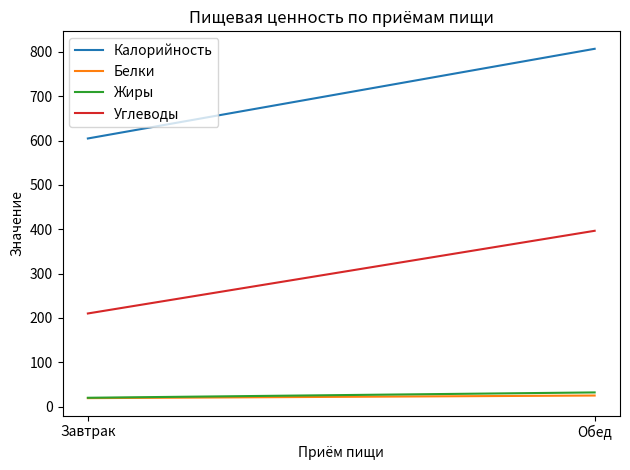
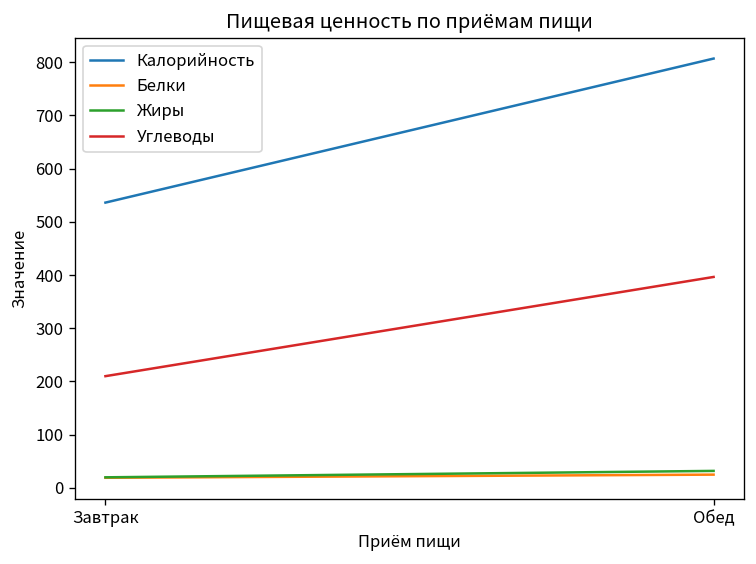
Калорийность, Завтрак: 600 -> 540
